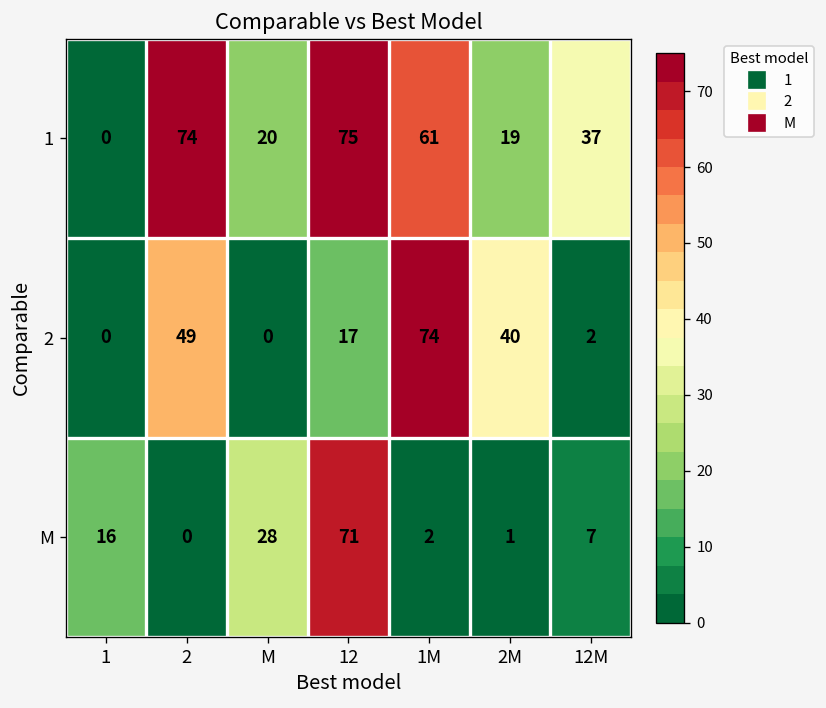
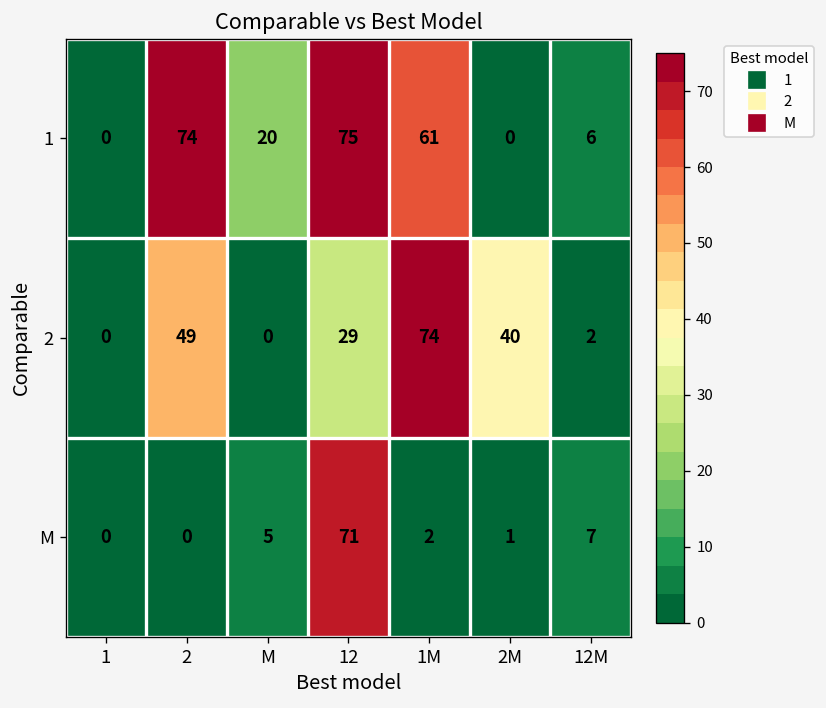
1, 2M: 19 -> 0
1, 12M: 37 -> 6
2, 12: 17 -> 29
M, 1: 16 -> 0
M, M: 28 -> 5
